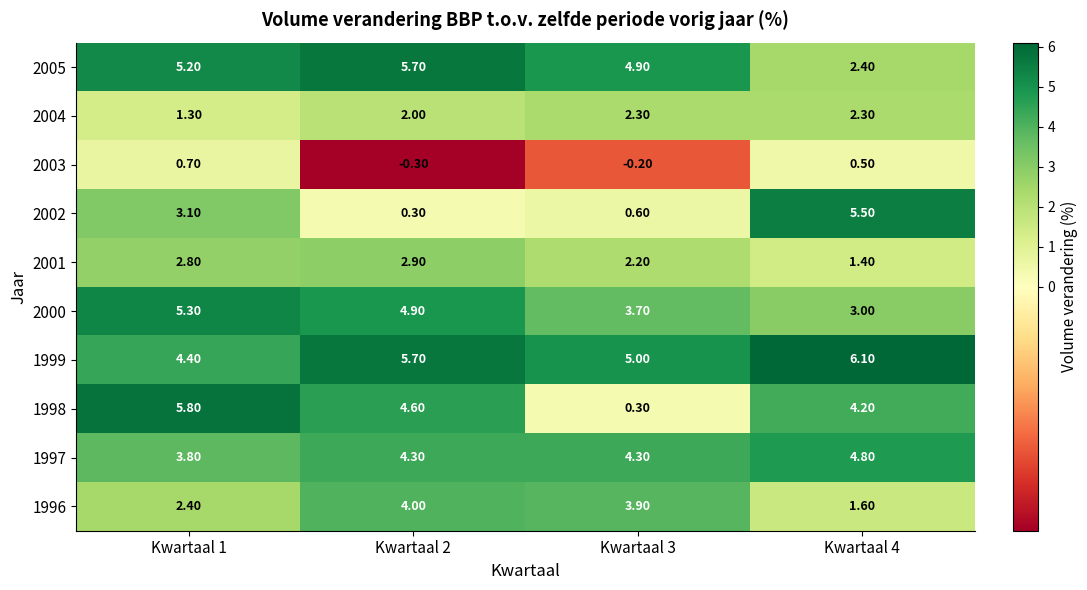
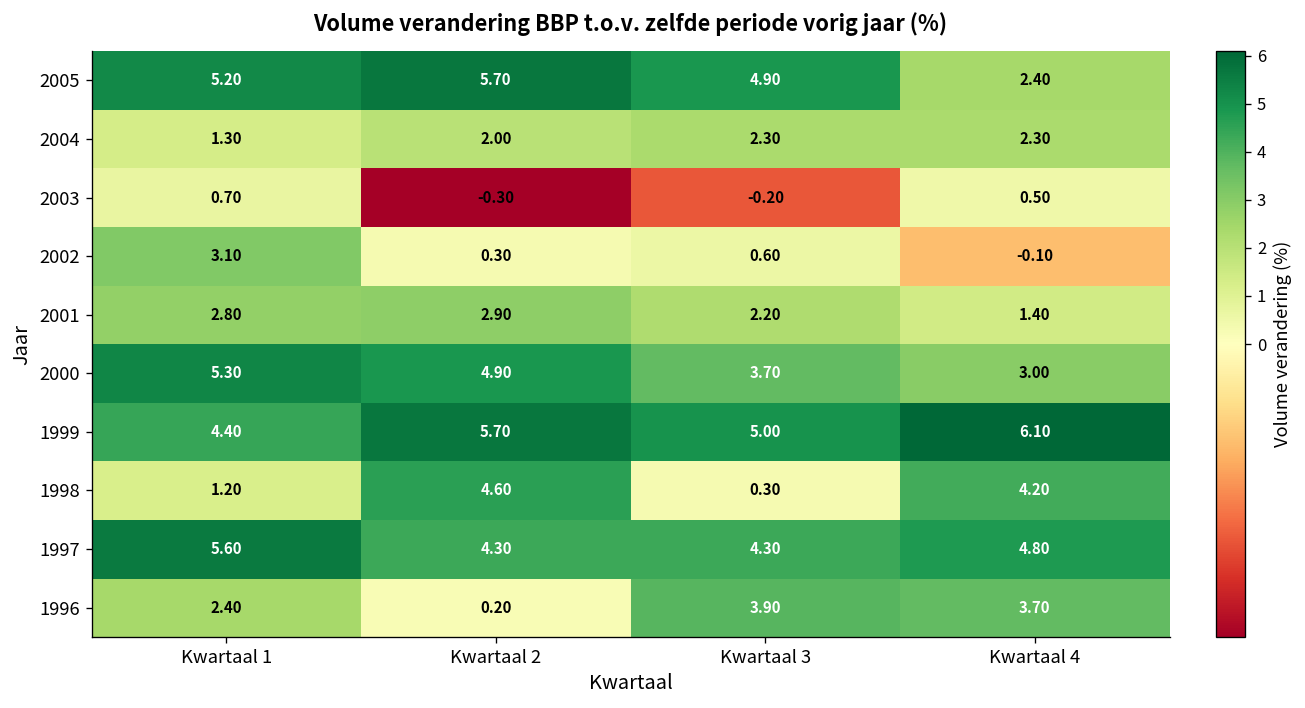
2002, Kwartaal 4: 5.50 -> -0.10
1998, Kwartaal 1: 5.80 -> 1.20
1997, Kwartaal 1: 3.80 -> 5.60
1996, Kwartaal 2: 4.00 -> 0.20
1996, Kwartaal 4: 1.60 -> 3.70
